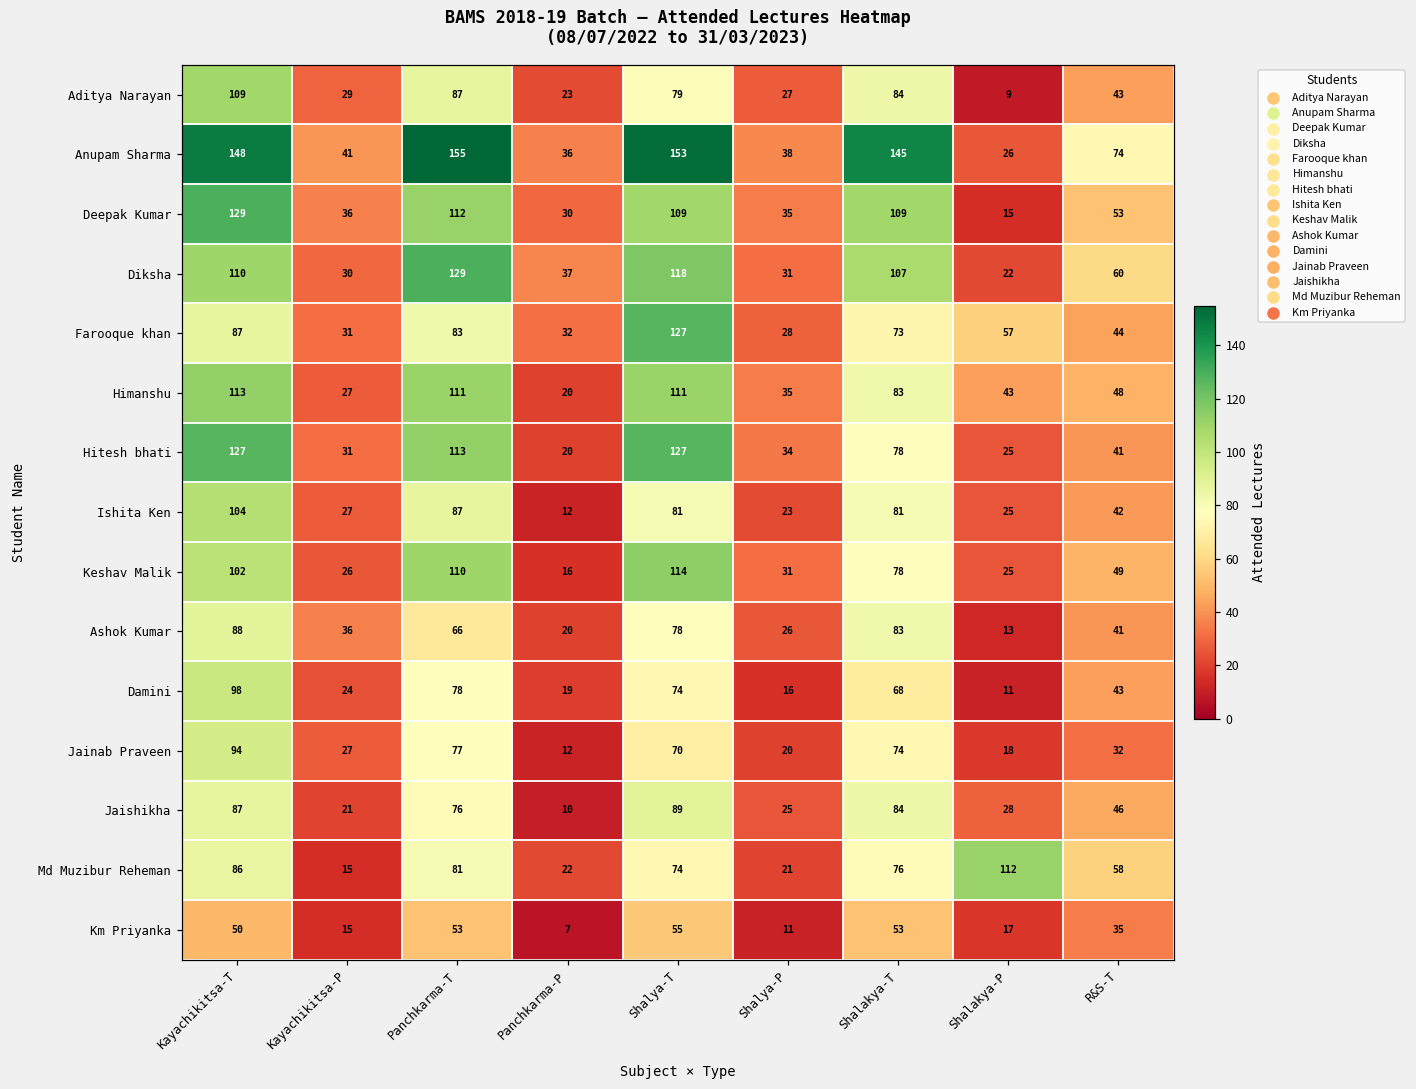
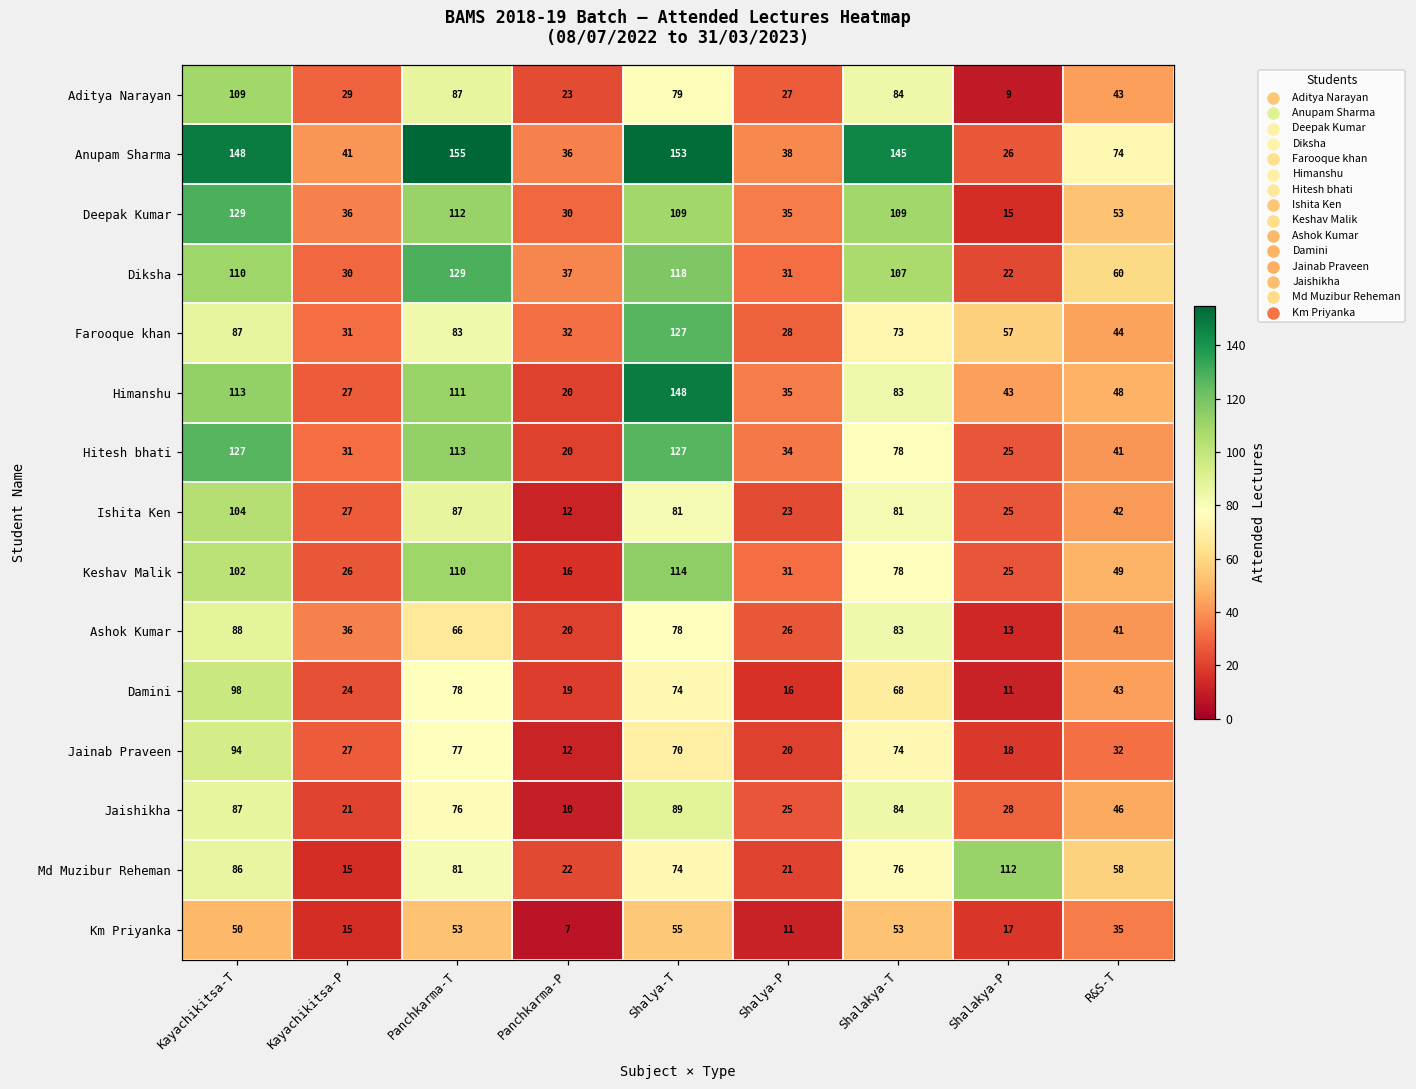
Himanshu, Shalya-T: 111 -> 148
